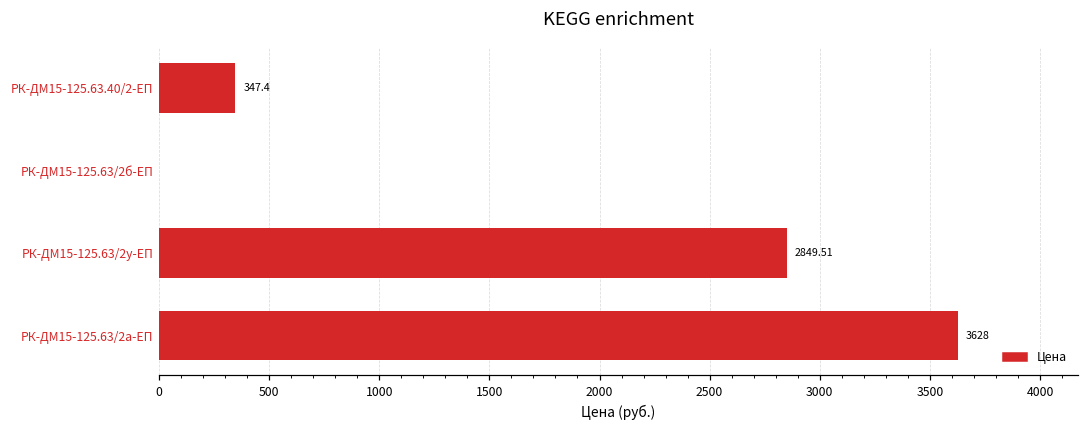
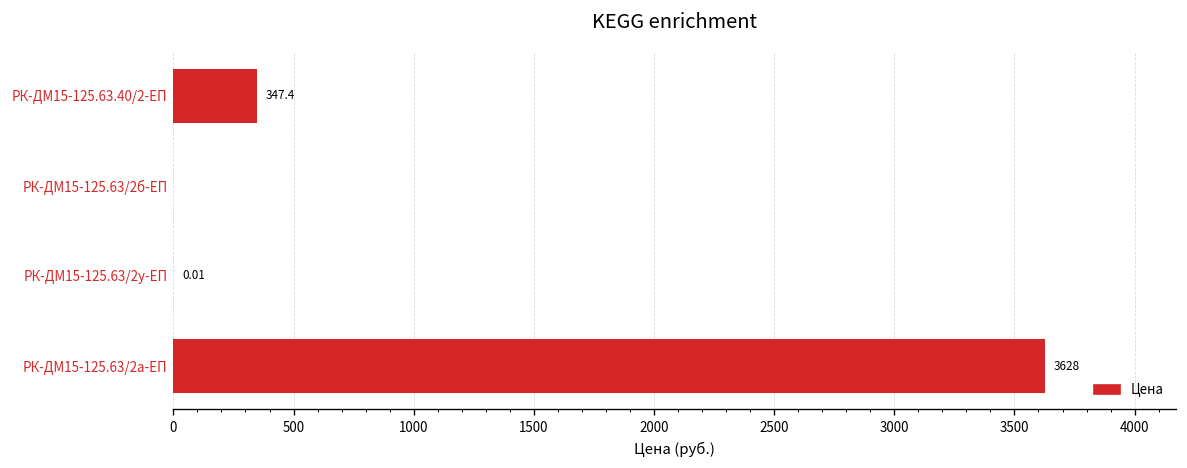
РК-ДМ15-125.63/2у-ЕП: 2849.51 -> 0.01
